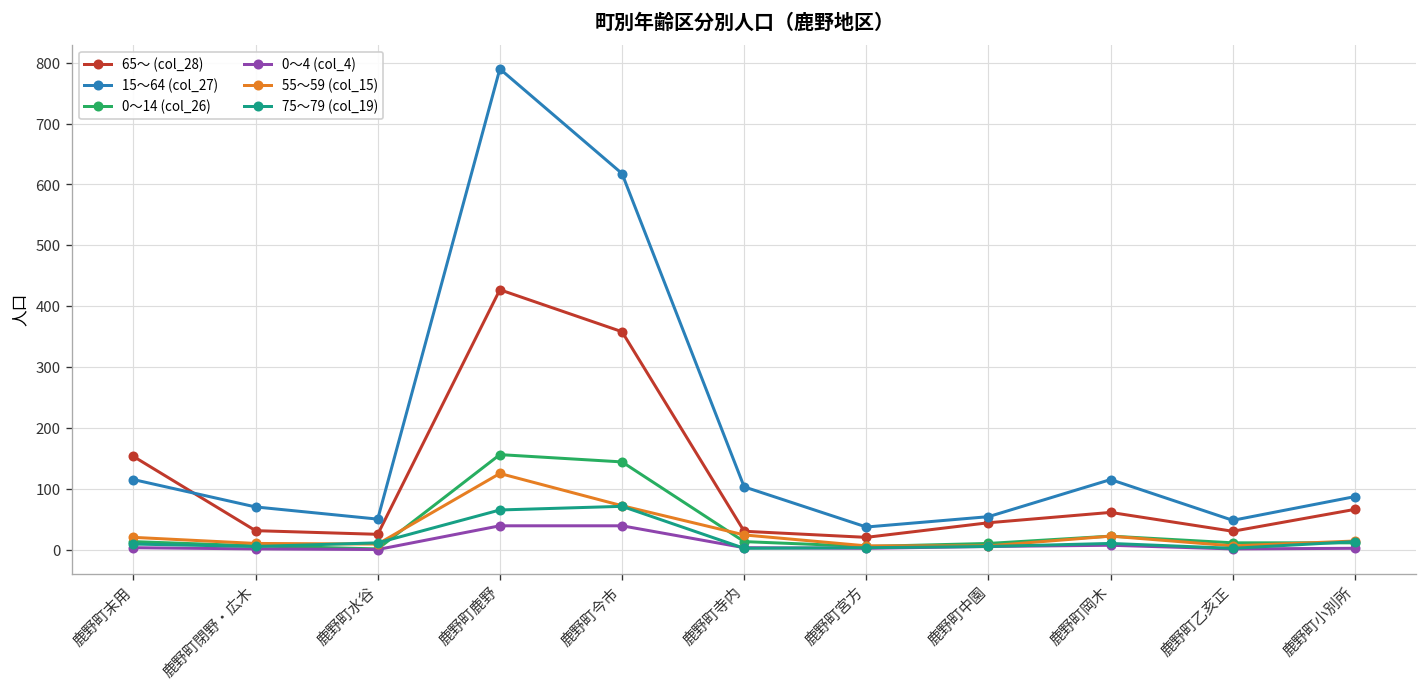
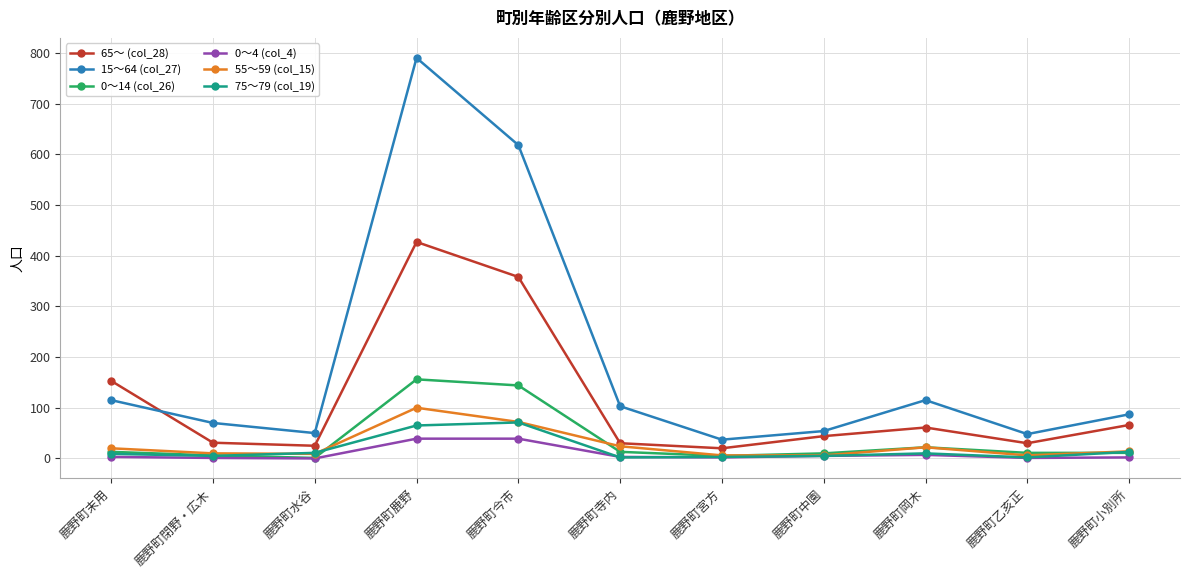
55～59 (col_15), 鹿野町鹿野: 130 -> 100
